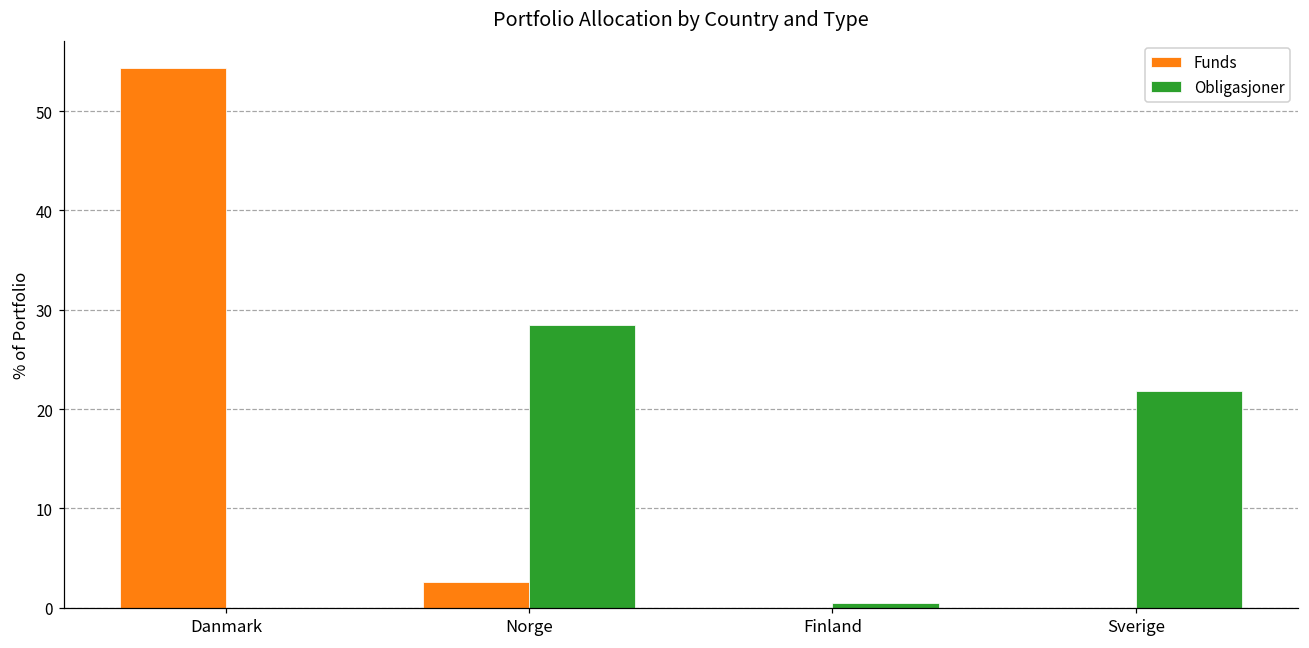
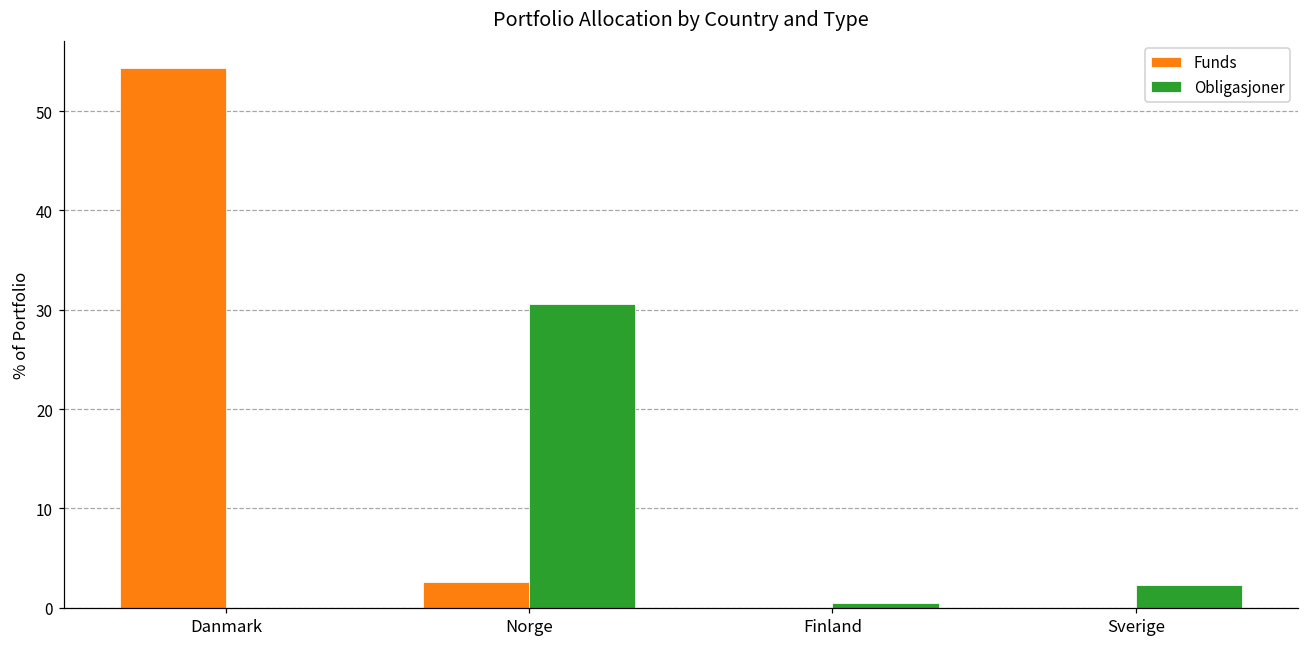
Obligasjoner, Norge: 28 -> 31
Obligasjoner, Sverige: 22 -> 2
